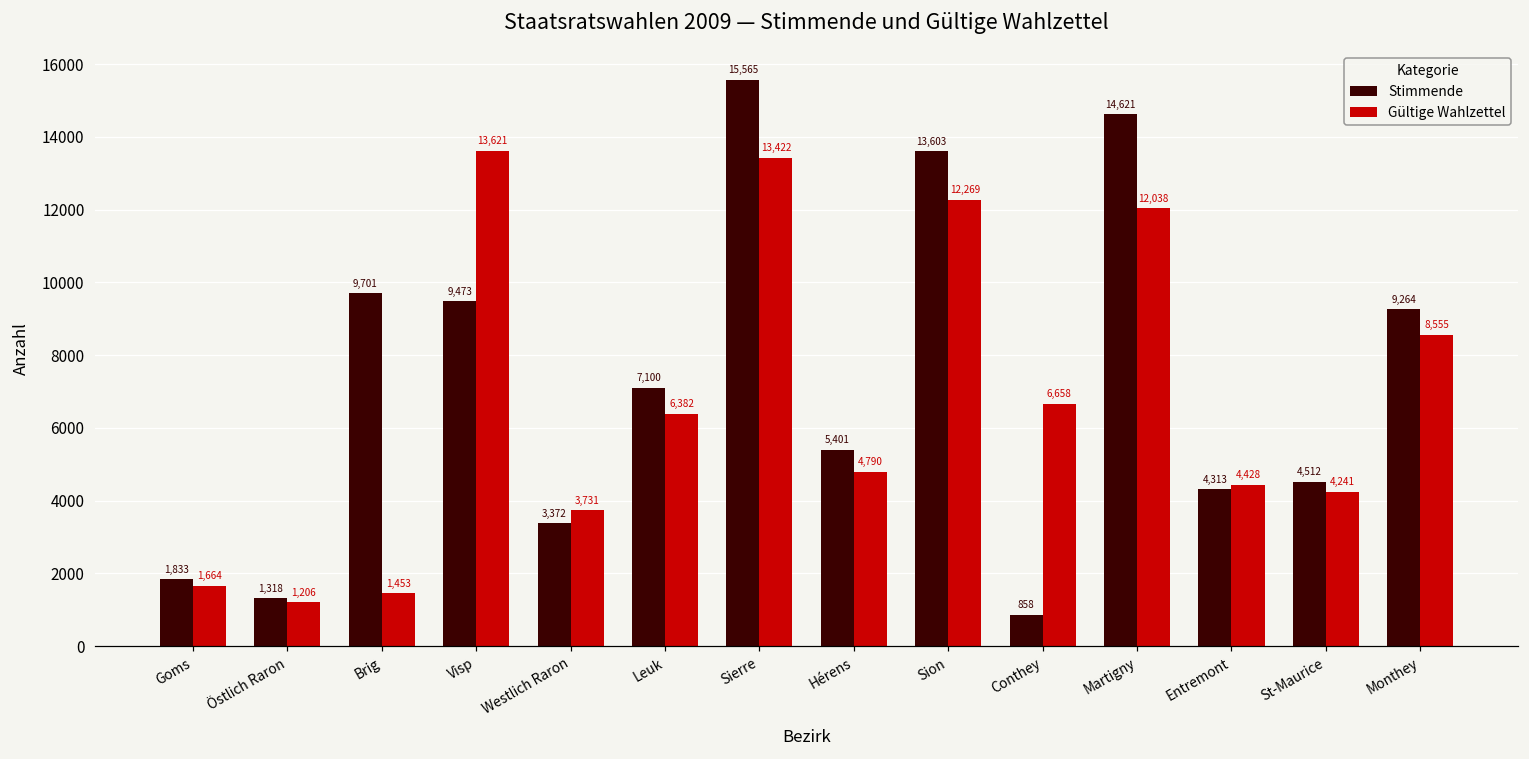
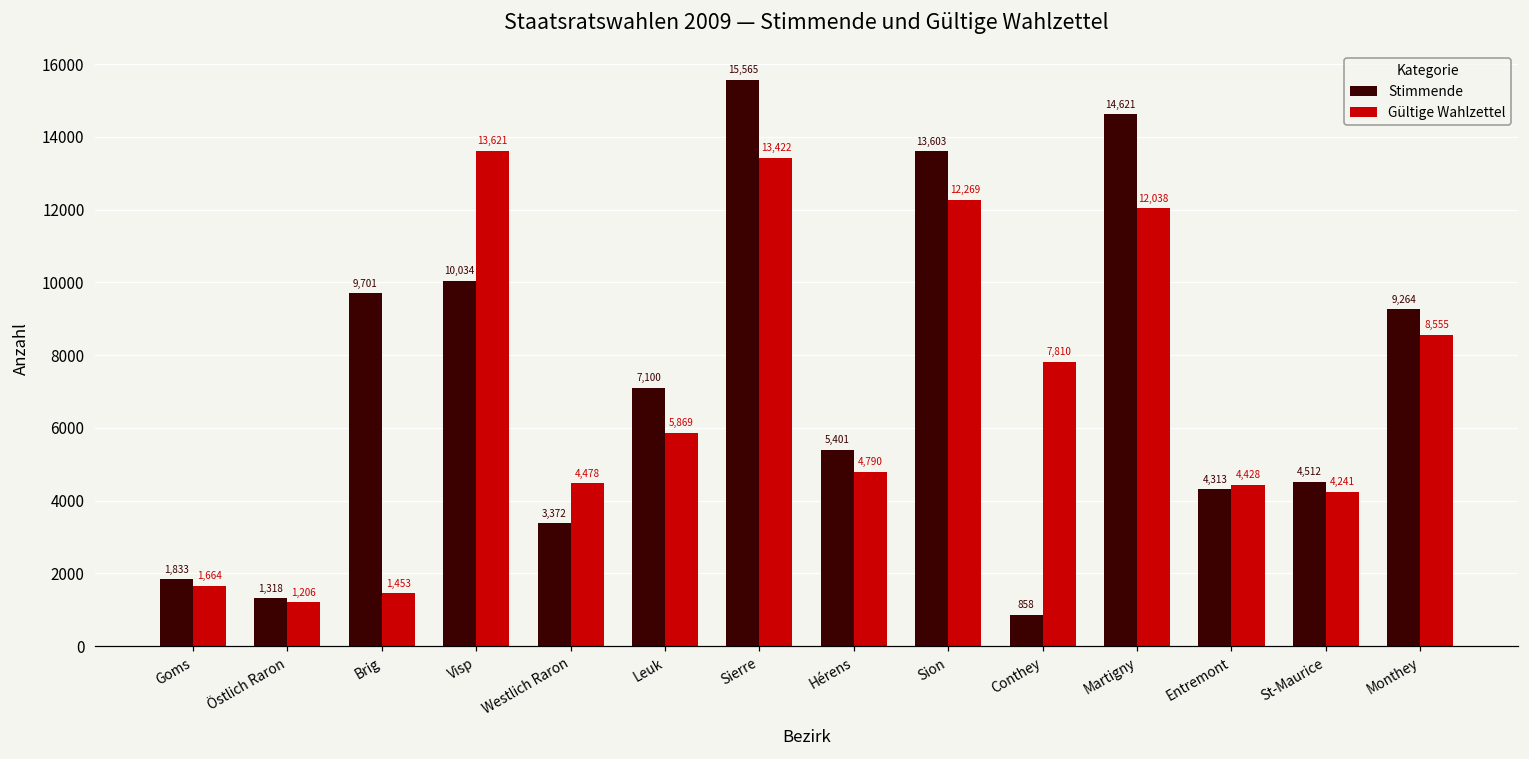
Stimmende, Visp: 9,473 -> 10,034
Gültige Wahlzettel, Westlich Raron: 3,731 -> 4,478
Gültige Wahlzettel, Leuk: 6,382 -> 5,869
Gültige Wahlzettel, Conthey: 6,658 -> 7,810
